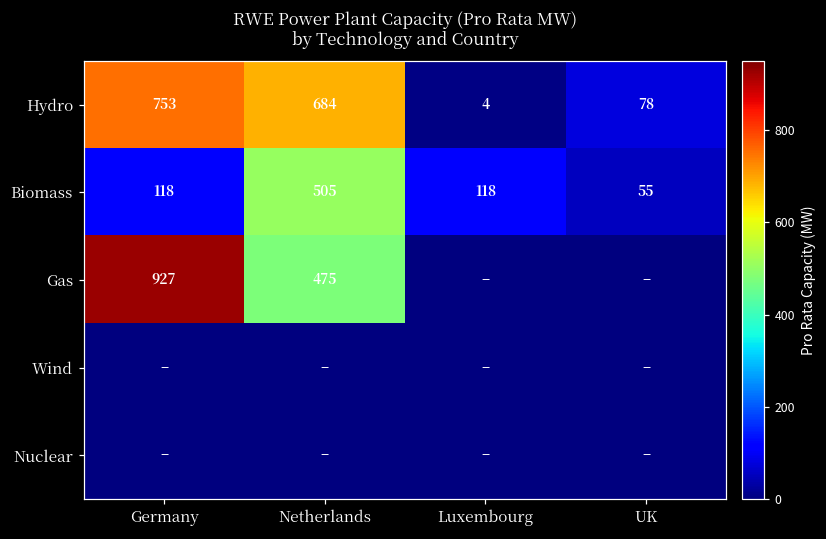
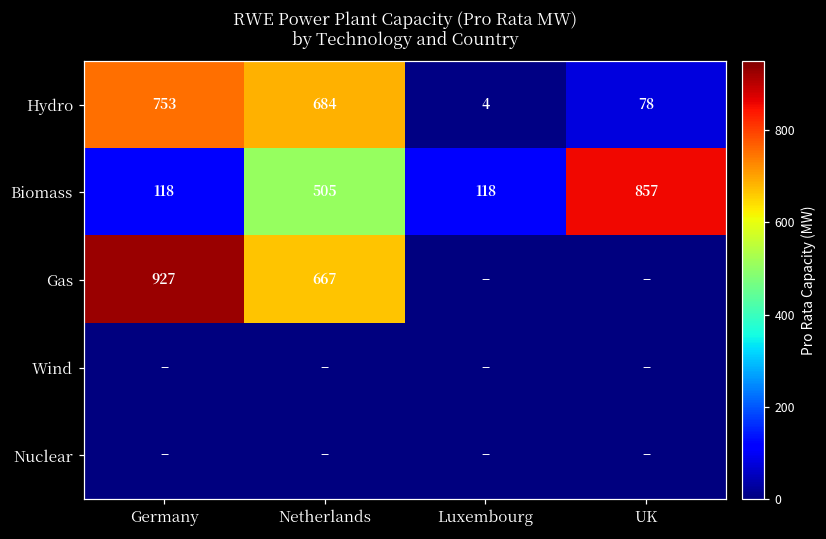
Biomass, UK: 55 -> 857
Gas, Netherlands: 475 -> 667
